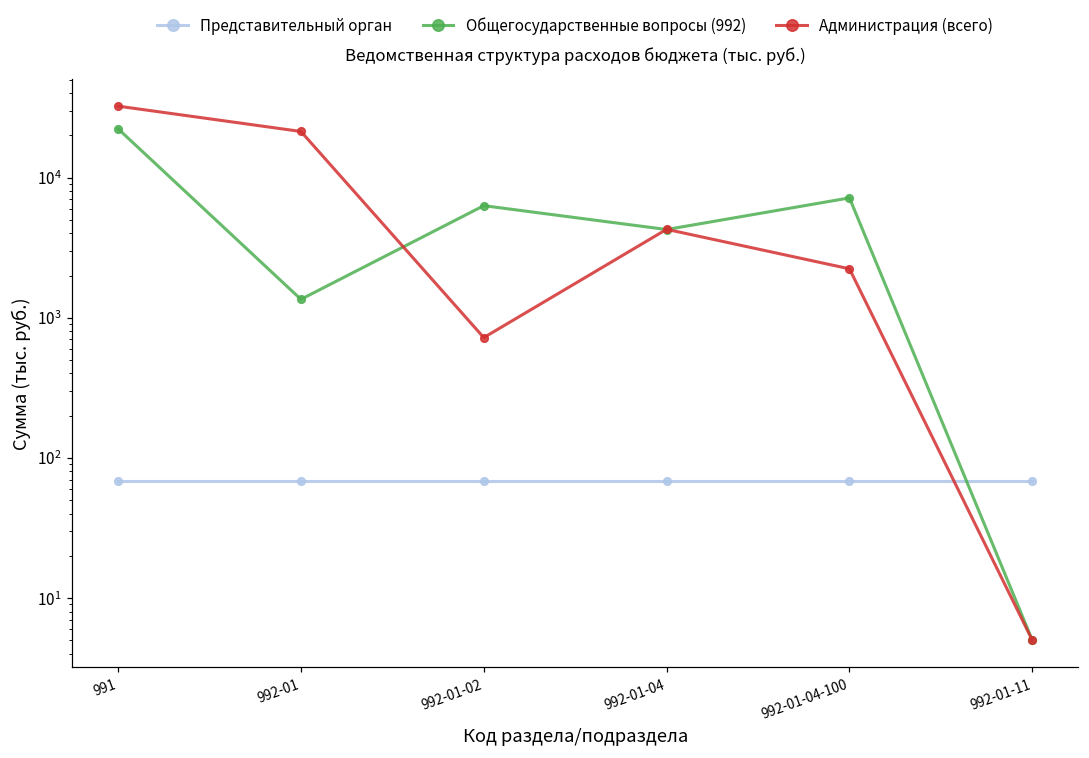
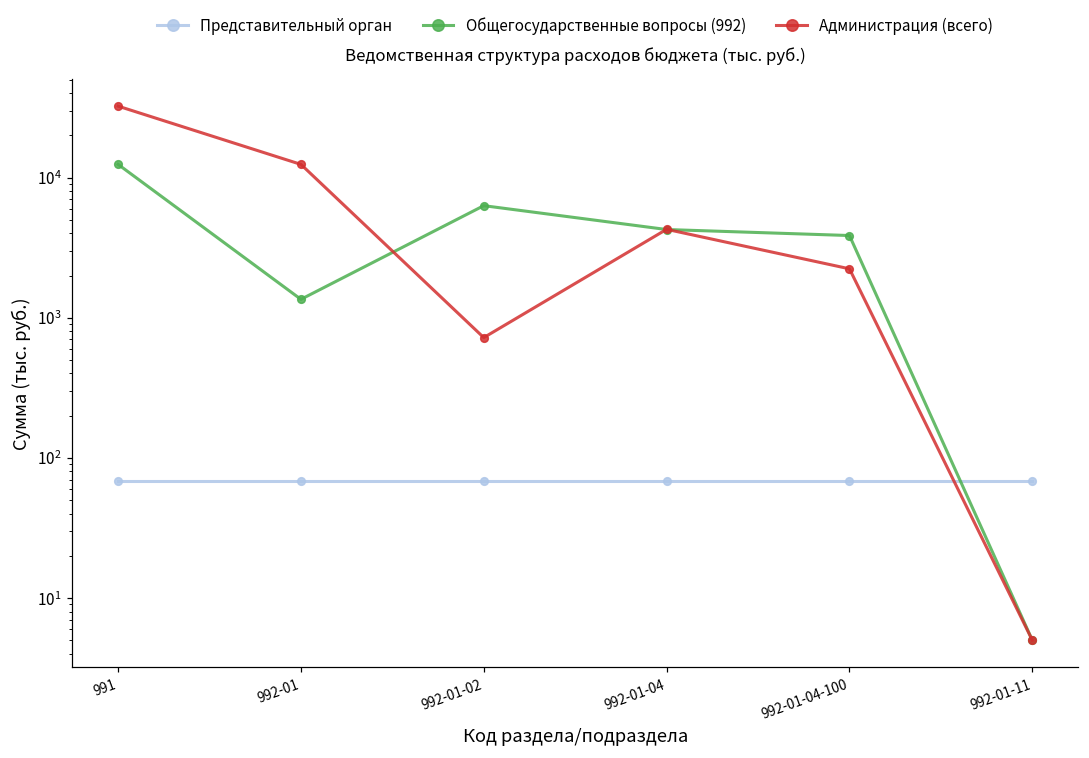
Общегосударственные вопросы (992), 991: 22000 -> 12000
Администрация (всего), 992-01: 21000 -> 12000
Общегосударственные вопросы (992), 992-01-04-100: 7000 -> 3900
